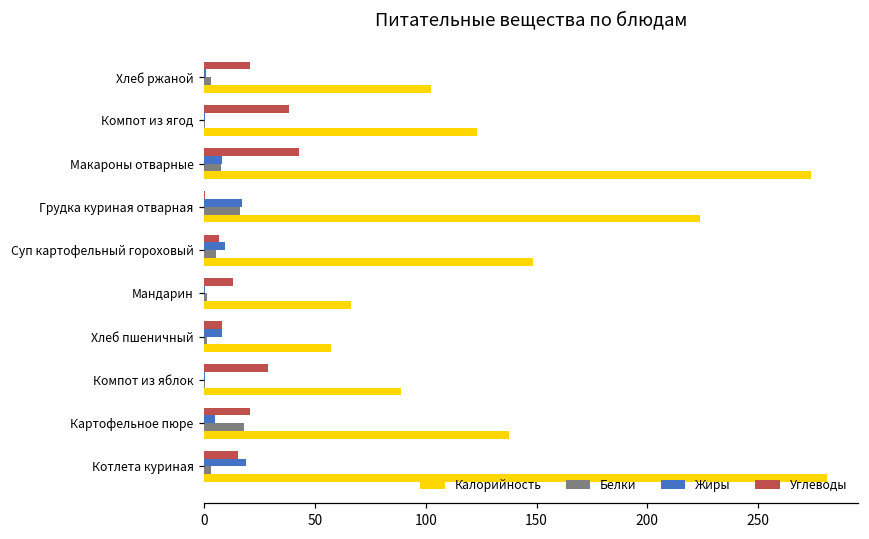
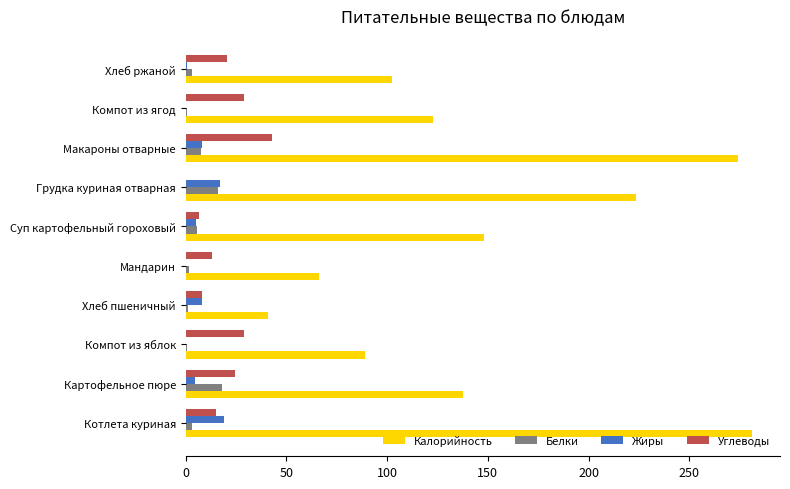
Углеводы, Компот из ягод: 38 -> 29
Жиры, Суп картофельный гороховый: 9 -> 5
Калорийность, Хлеб пшеничный: 57 -> 41
Углеводы, Картофельное пюре: 20 -> 24
